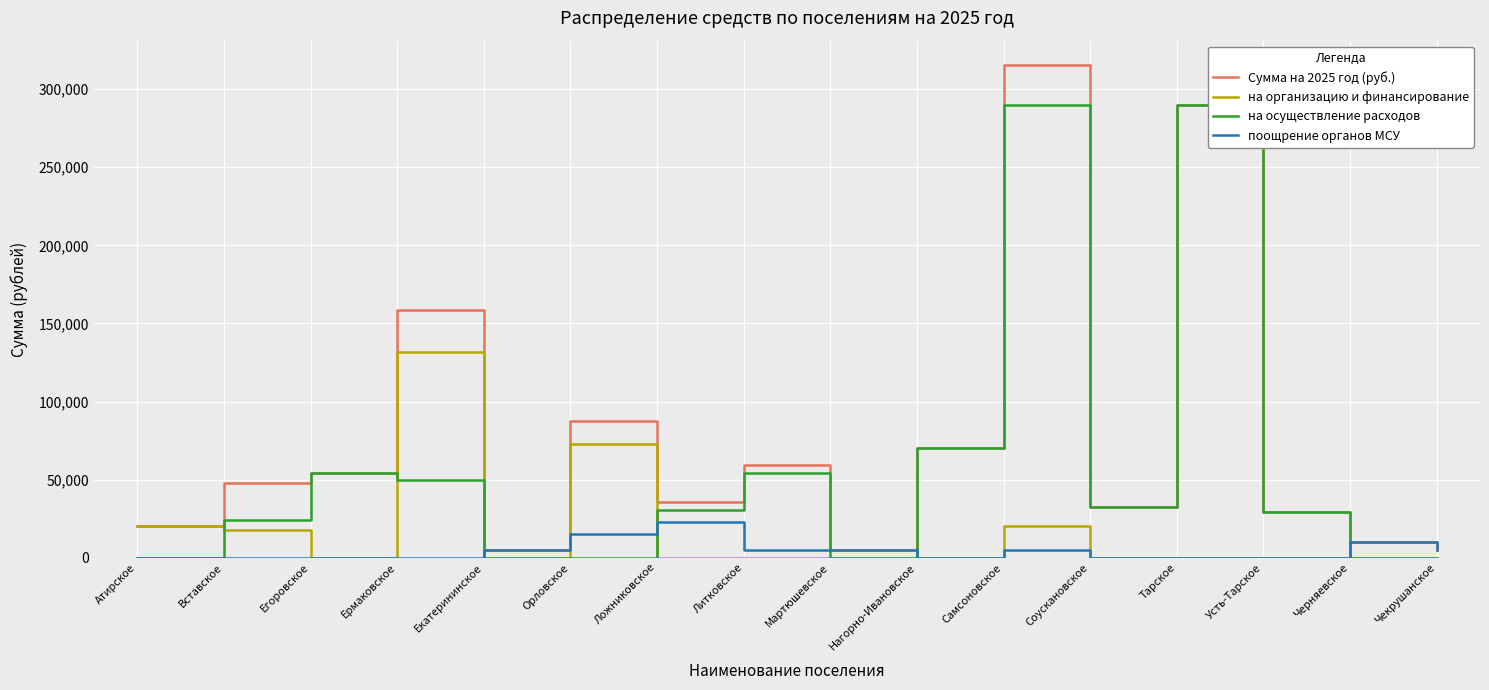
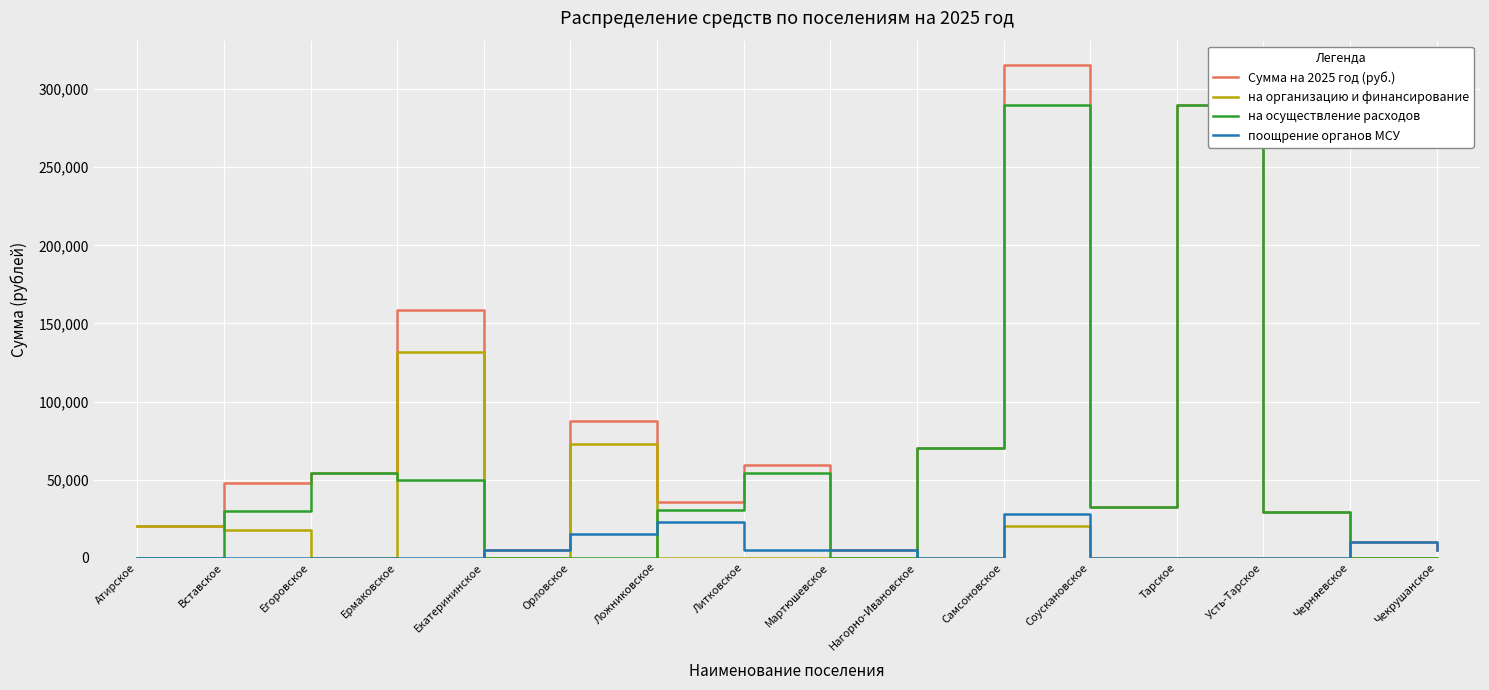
на осуществление расходов, Вставское: 24,000 -> 30,000
поощрение органов МСУ, Самсоновское: 5,000 -> 28,000
